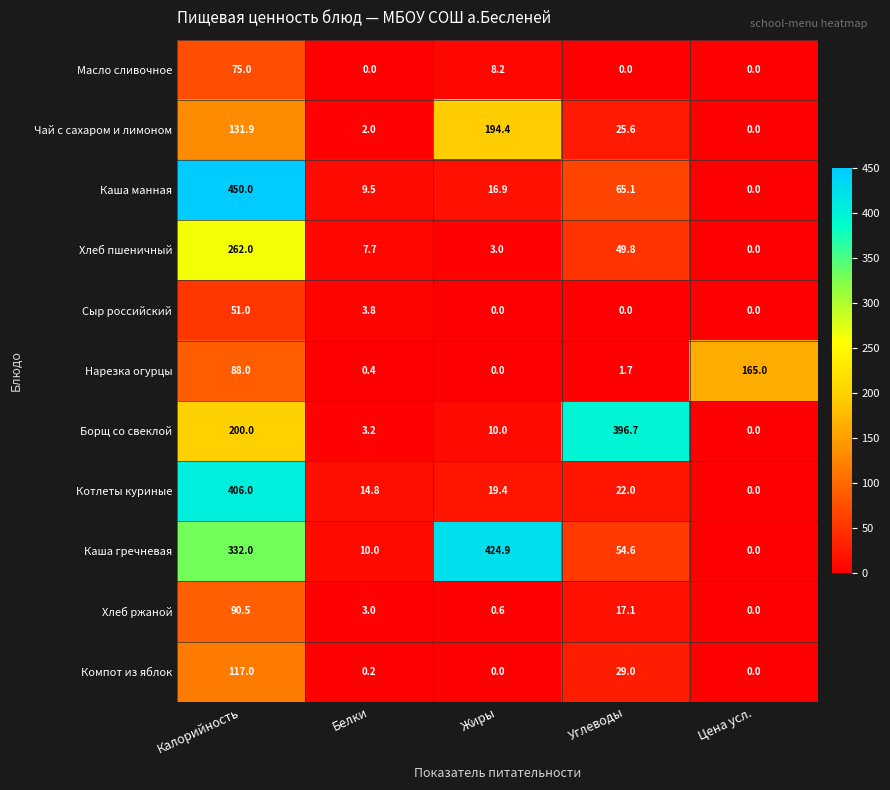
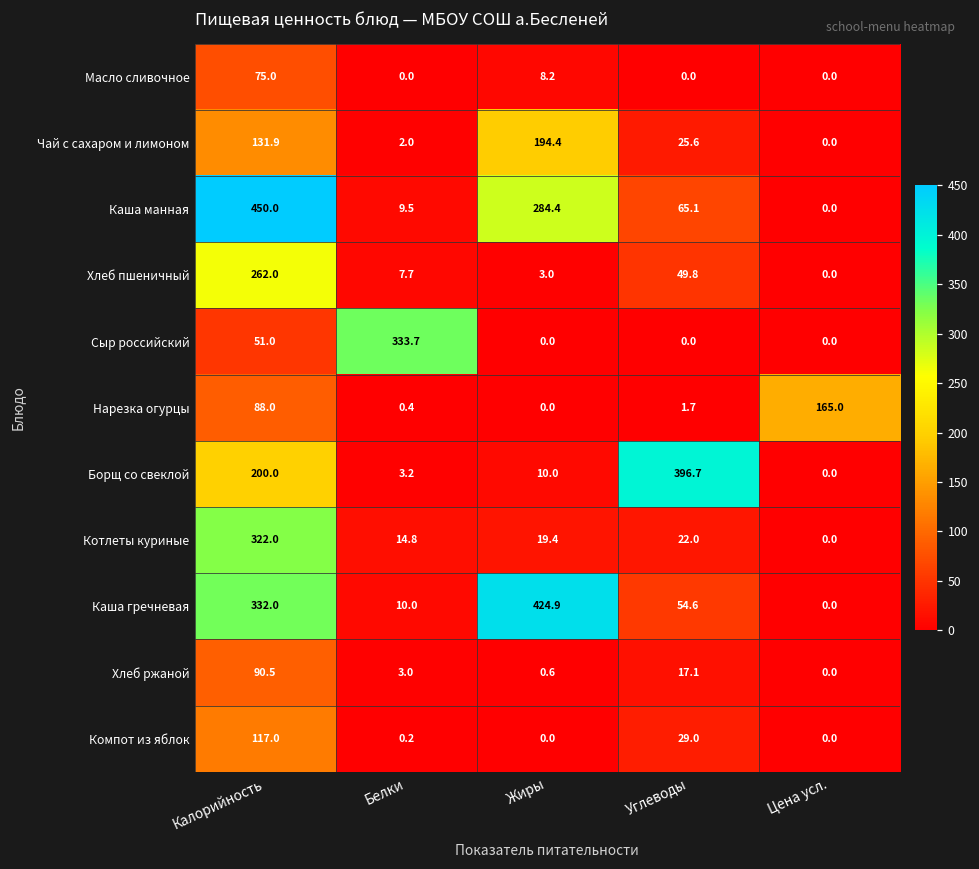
Каша манная, Жиры: 16.9 -> 284.4
Сыр российский, Белки: 3.8 -> 333.7
Котлеты куриные, Калорийность: 406.0 -> 322.0
